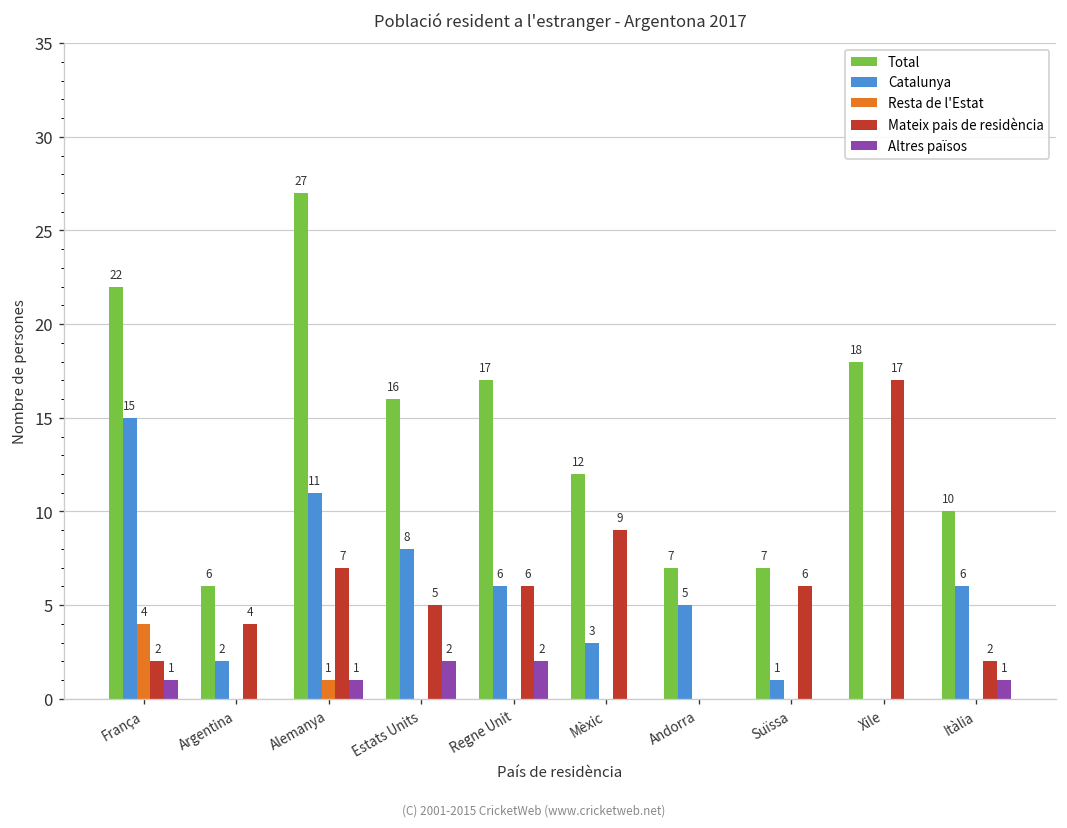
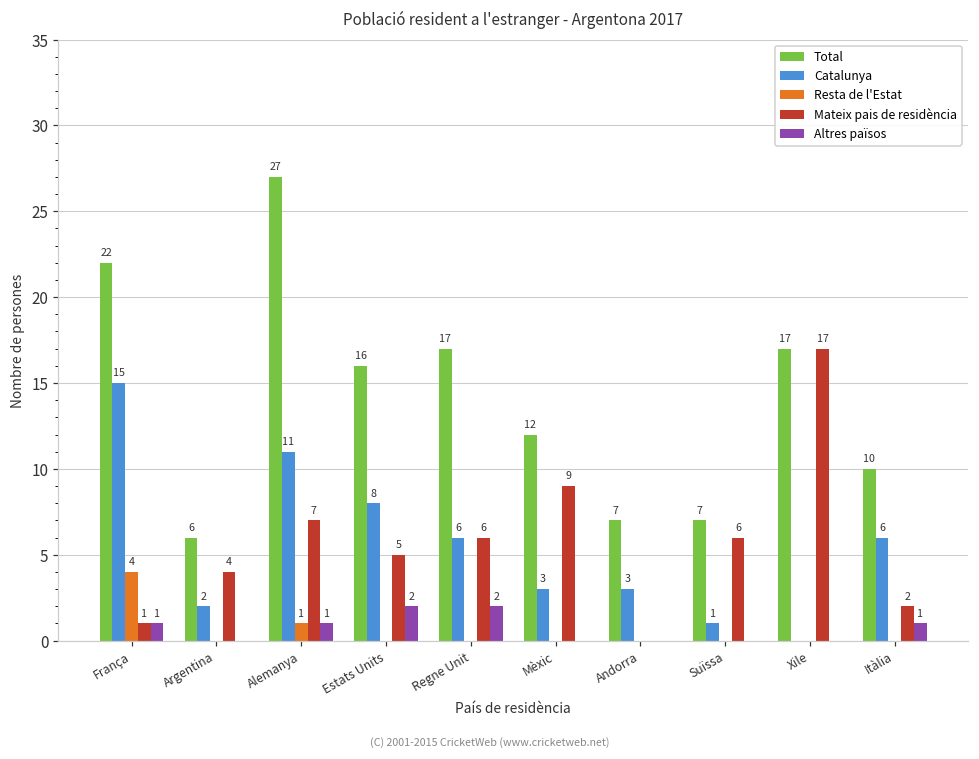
Mateix pais de residència, França: 2 -> 1
Catalunya, Andorra: 5 -> 3
Total, Xile: 18 -> 17
